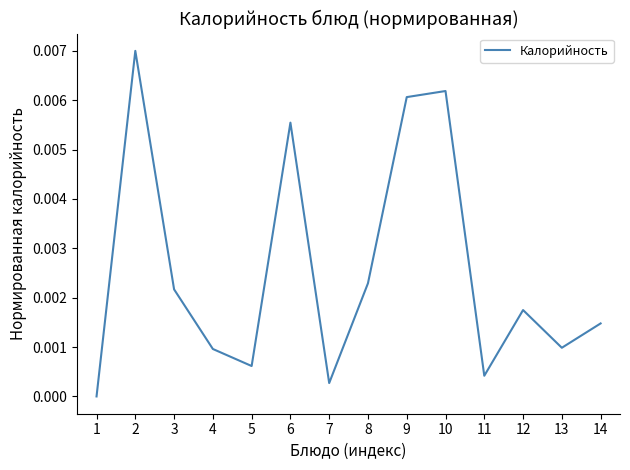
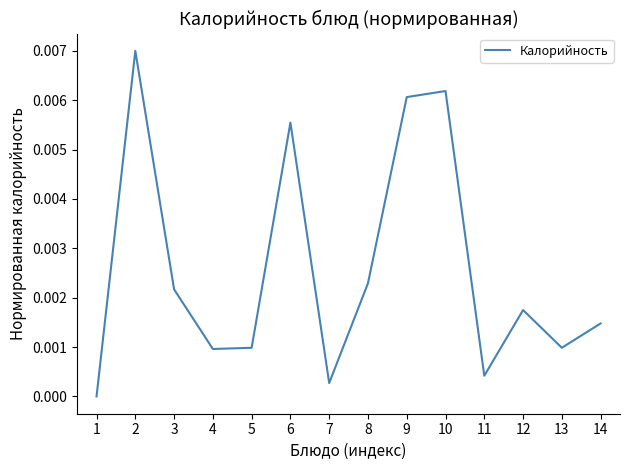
5: 0.0006 -> 0.0010
